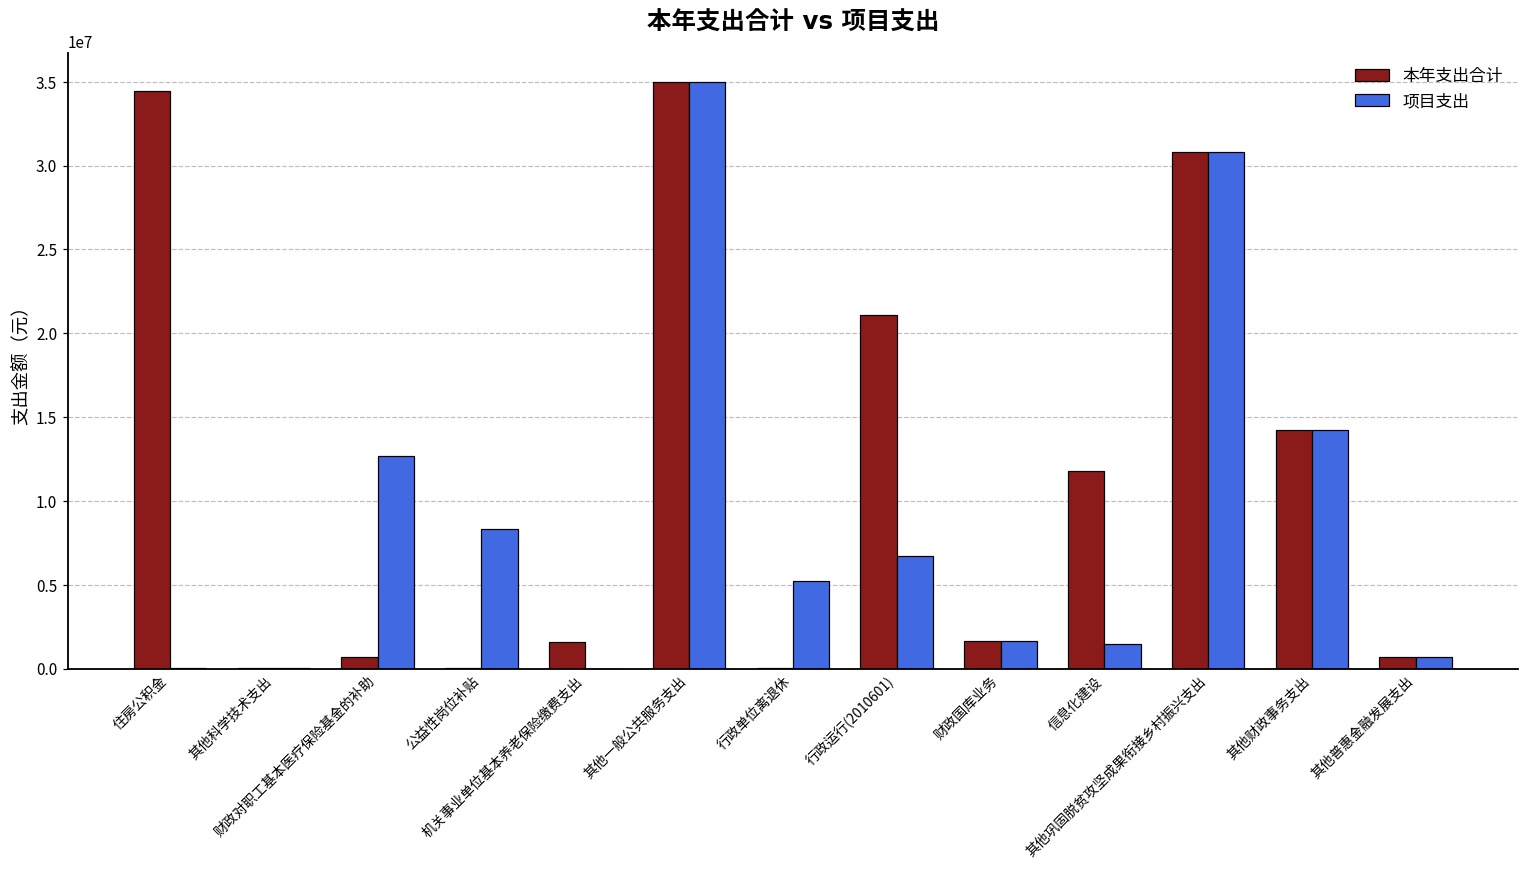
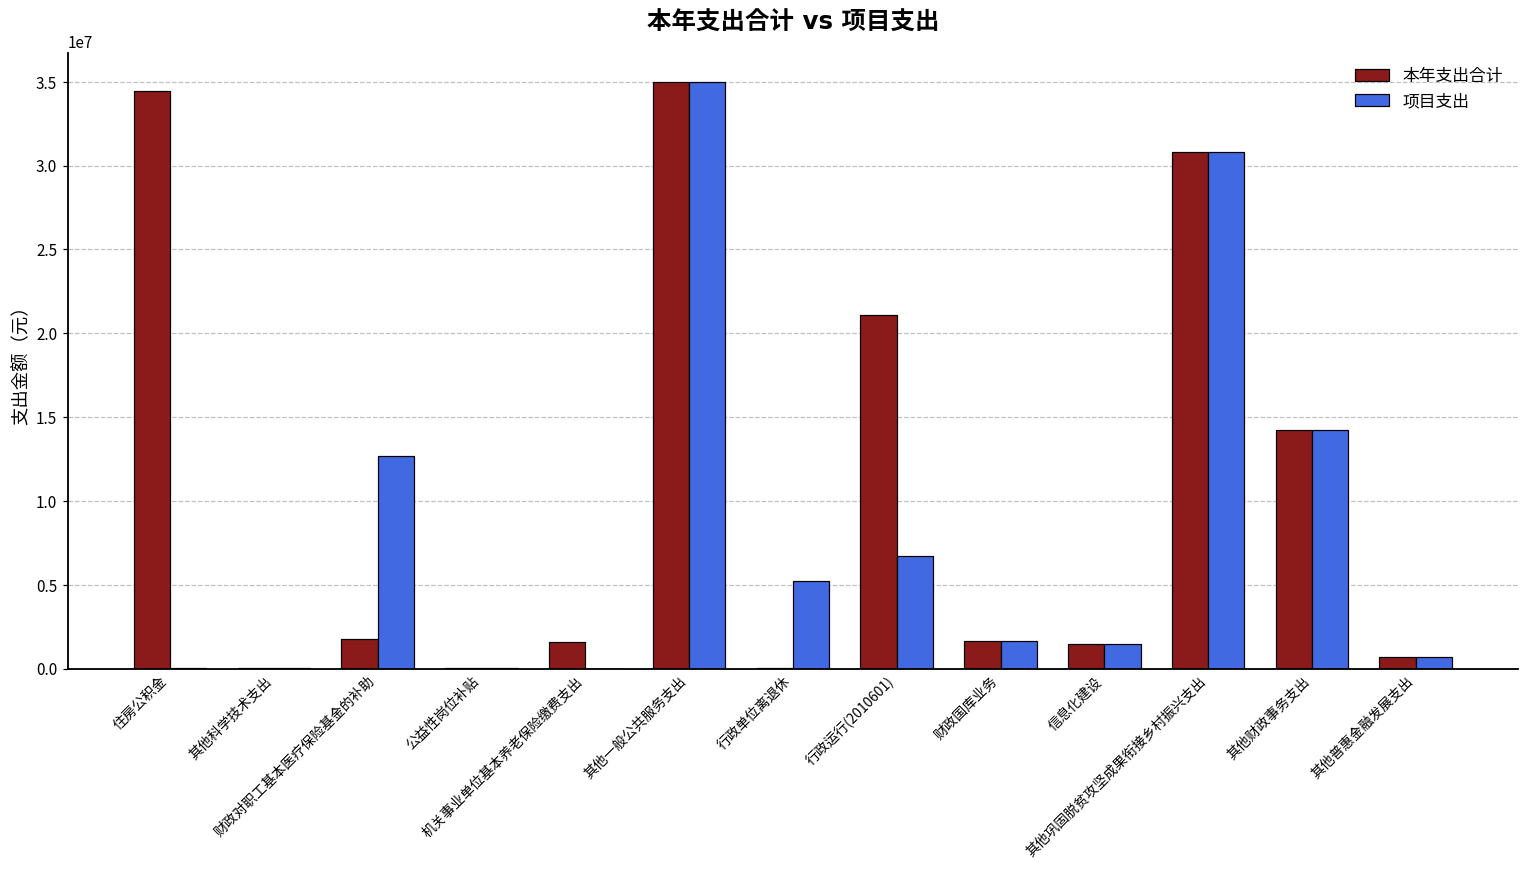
本年支出合计, 财政对职工基本医疗保险基金的补助: 700000 -> 1800000
项目支出, 公益性岗位补贴: 8300000 -> 0
本年支出合计, 信息化建设: 11800000 -> 1400000
